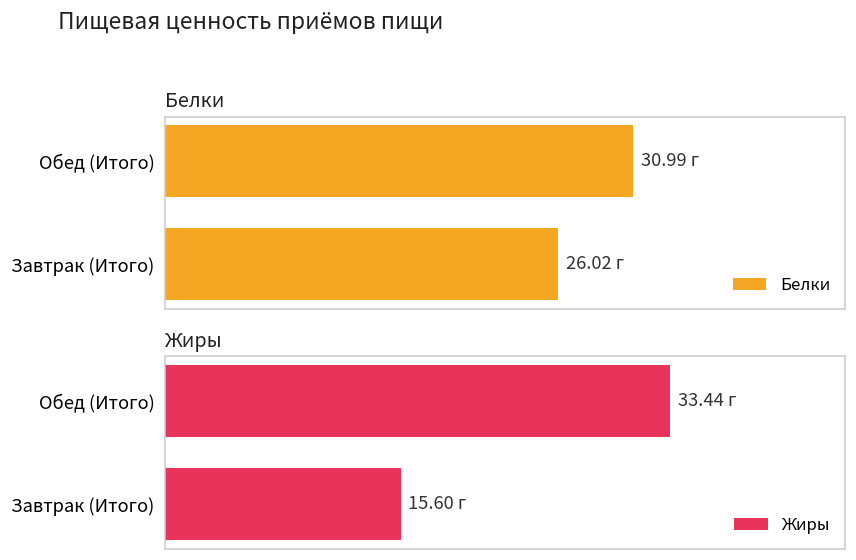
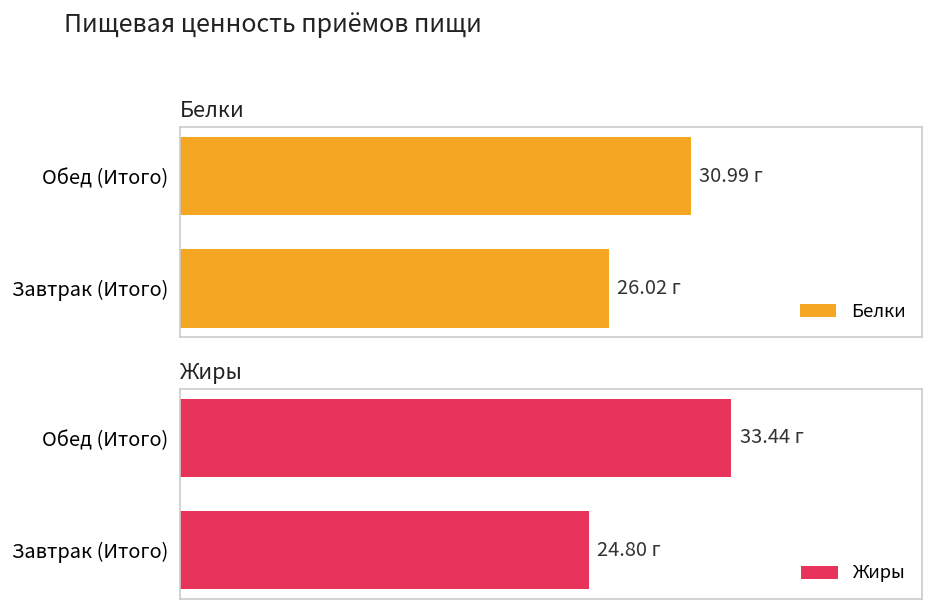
Жиры, Завтрак (Итого): 15.60 -> 24.80
